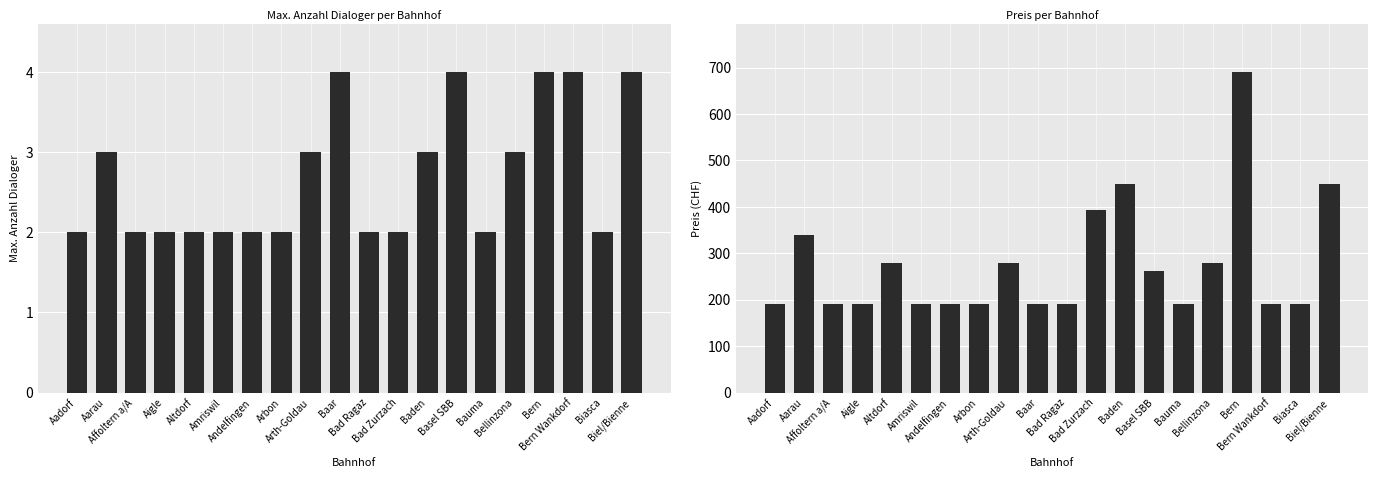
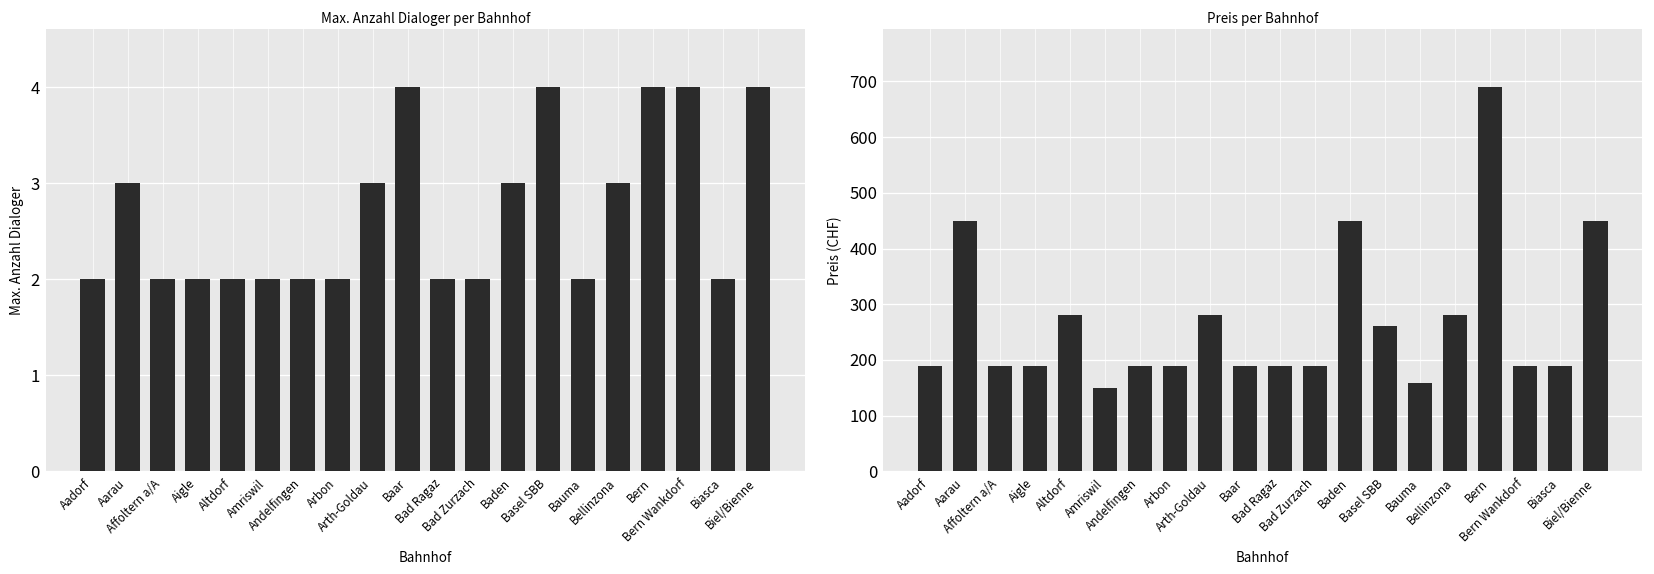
Preis per Bahnhof, Aarau: 340 -> 450
Preis per Bahnhof, Amriswil: 190 -> 150
Preis per Bahnhof, Bad Zurzach: 390 -> 190
Preis per Bahnhof, Bauma: 190 -> 160
